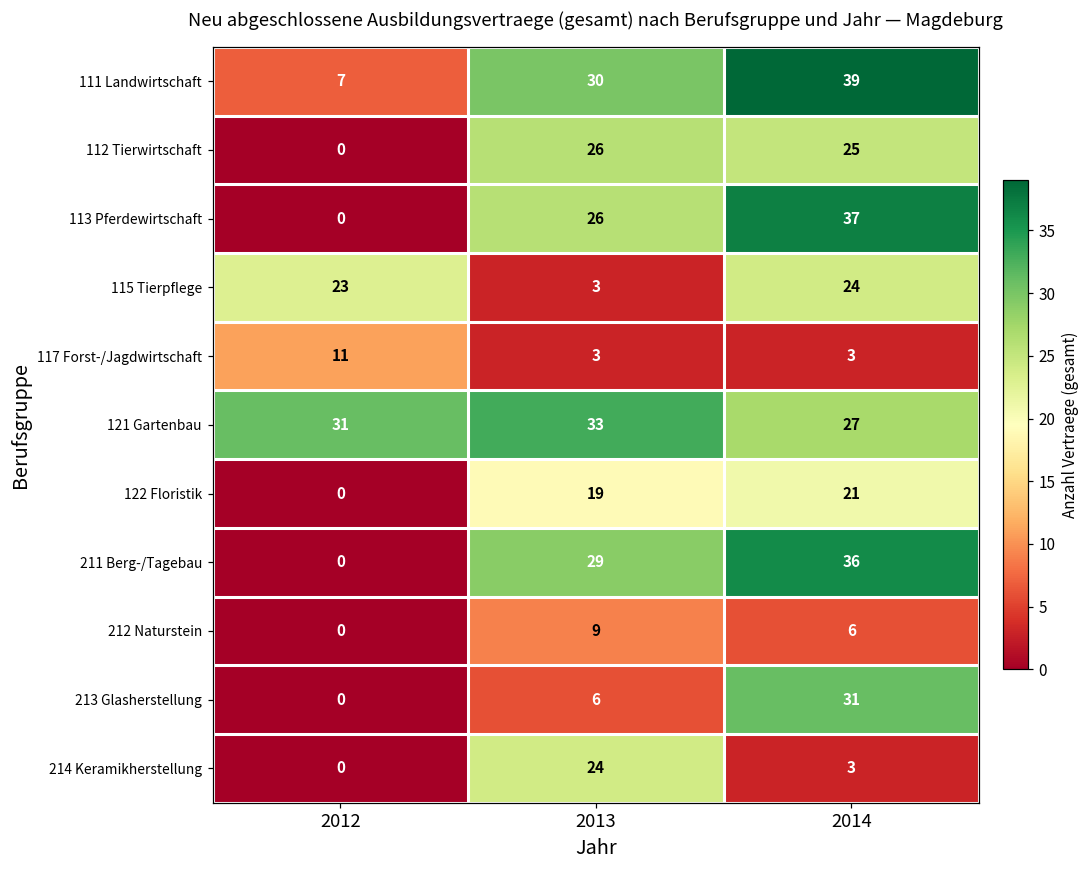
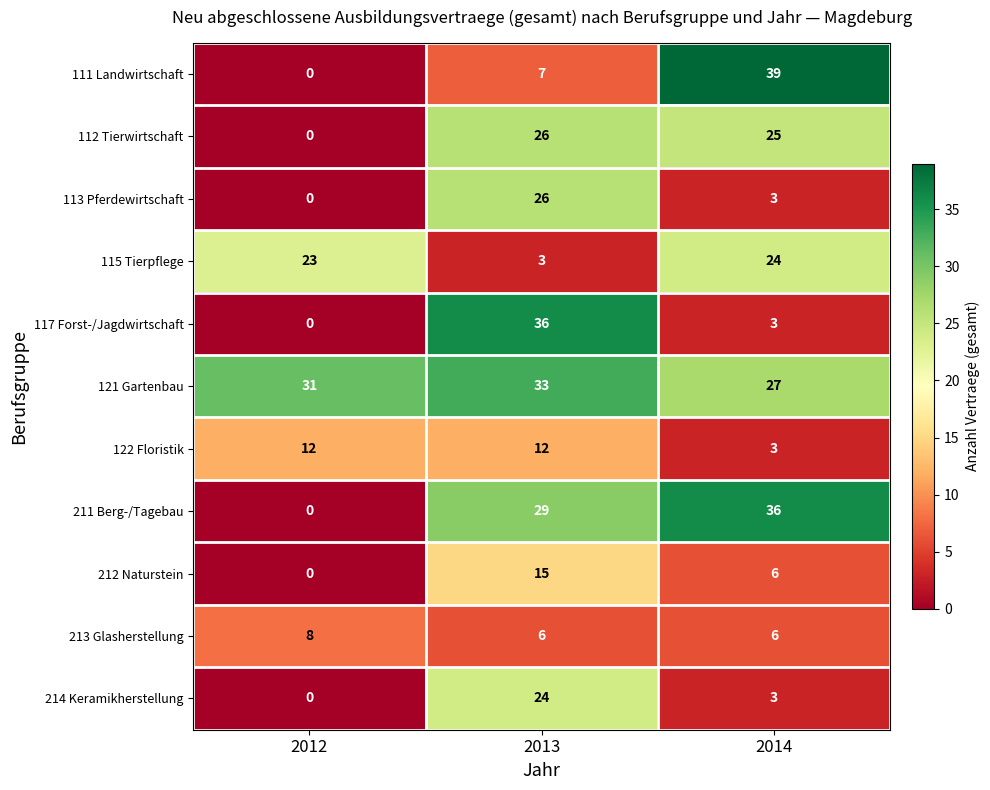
111 Landwirtschaft, 2012: 7 -> 0
111 Landwirtschaft, 2013: 30 -> 7
113 Pferdewirtschaft, 2014: 37 -> 3
117 Forst-/Jagdwirtschaft, 2012: 11 -> 0
117 Forst-/Jagdwirtschaft, 2013: 3 -> 36
122 Floristik, 2012: 0 -> 12
122 Floristik, 2013: 19 -> 12
122 Floristik, 2014: 21 -> 3
212 Naturstein, 2013: 9 -> 15
213 Glasherstellung, 2012: 0 -> 8
213 Glasherstellung, 2014: 31 -> 6
